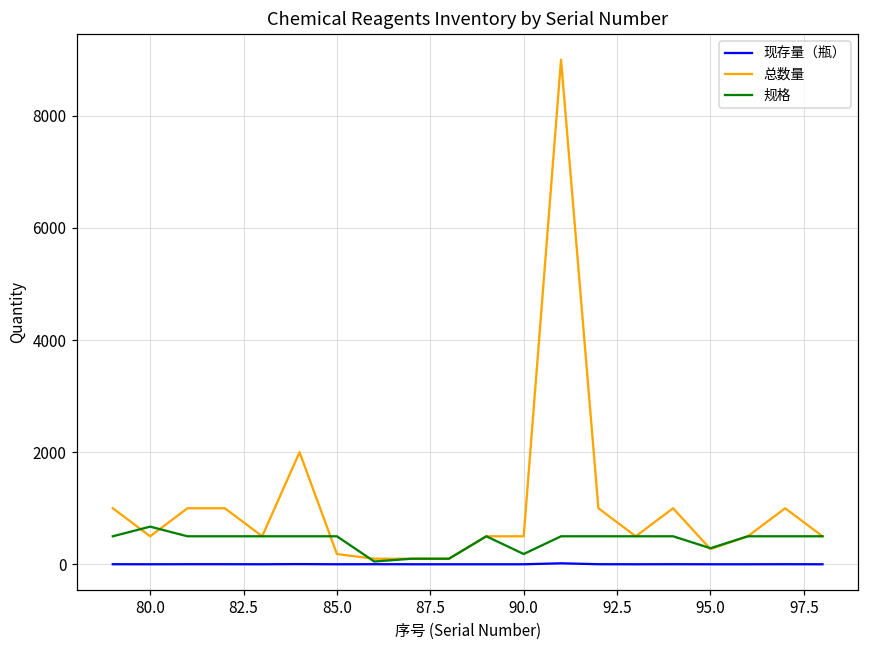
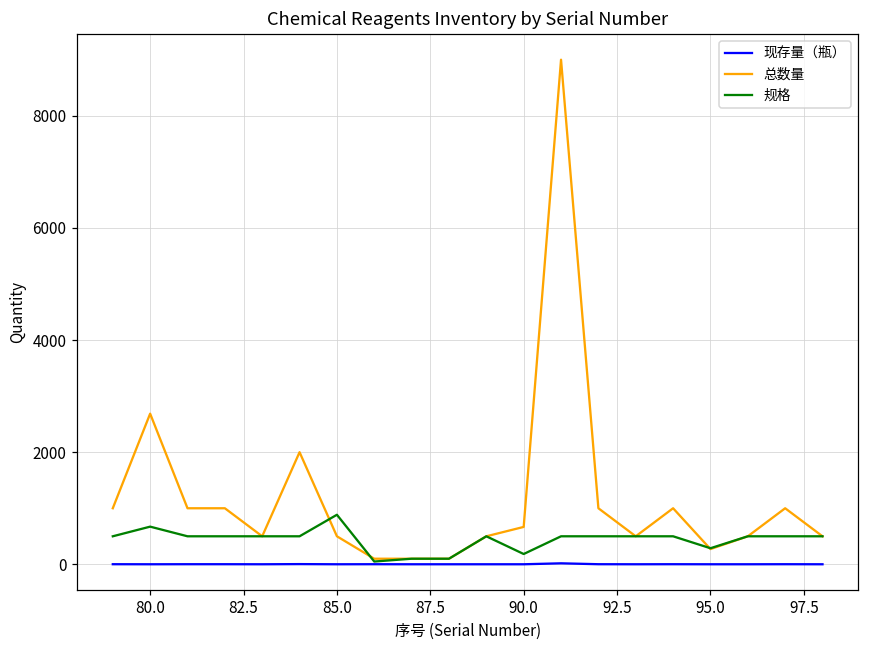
总数量, 80.0: 500 -> 2700
总数量, 85.0: 200 -> 500
规格, 85.0: 500 -> 900
总数量, 90.0: 500 -> 700
